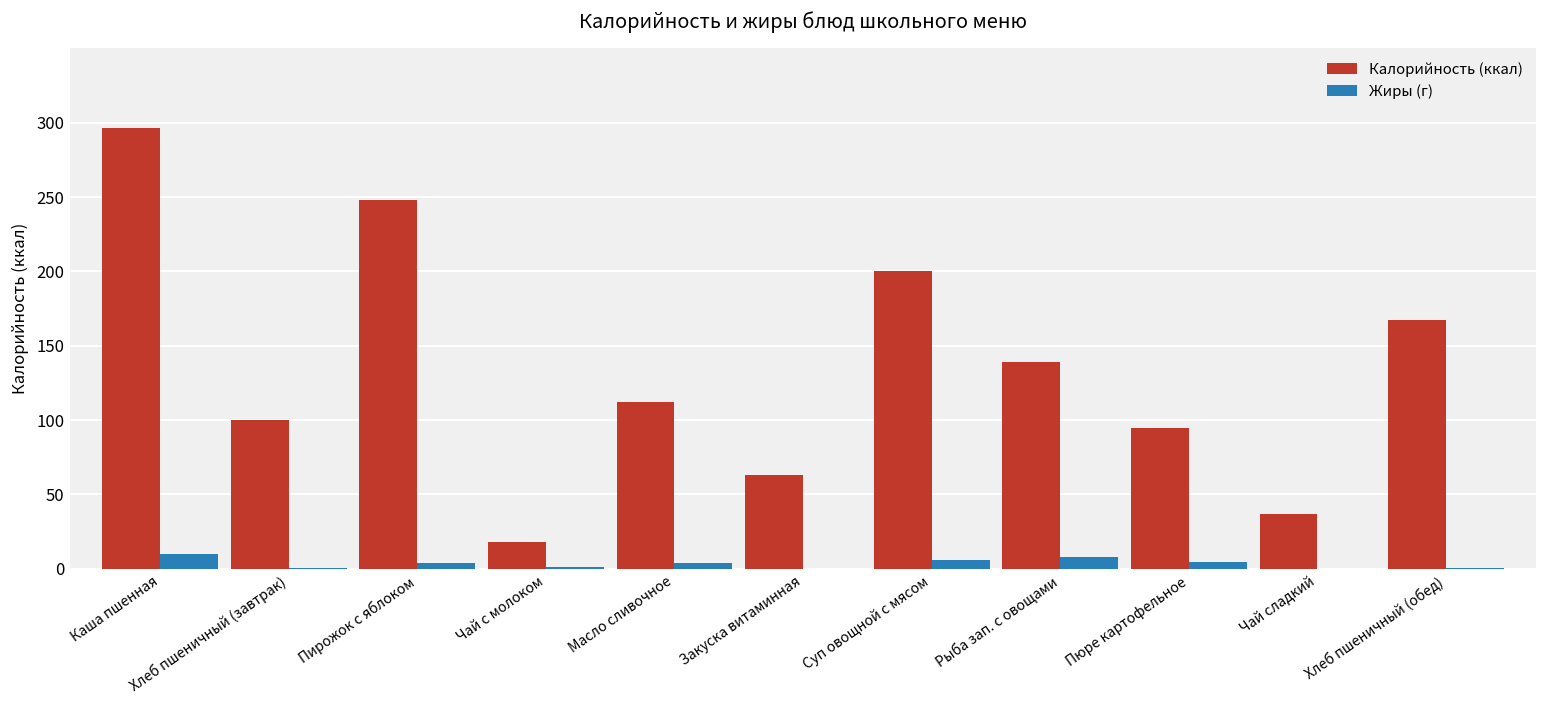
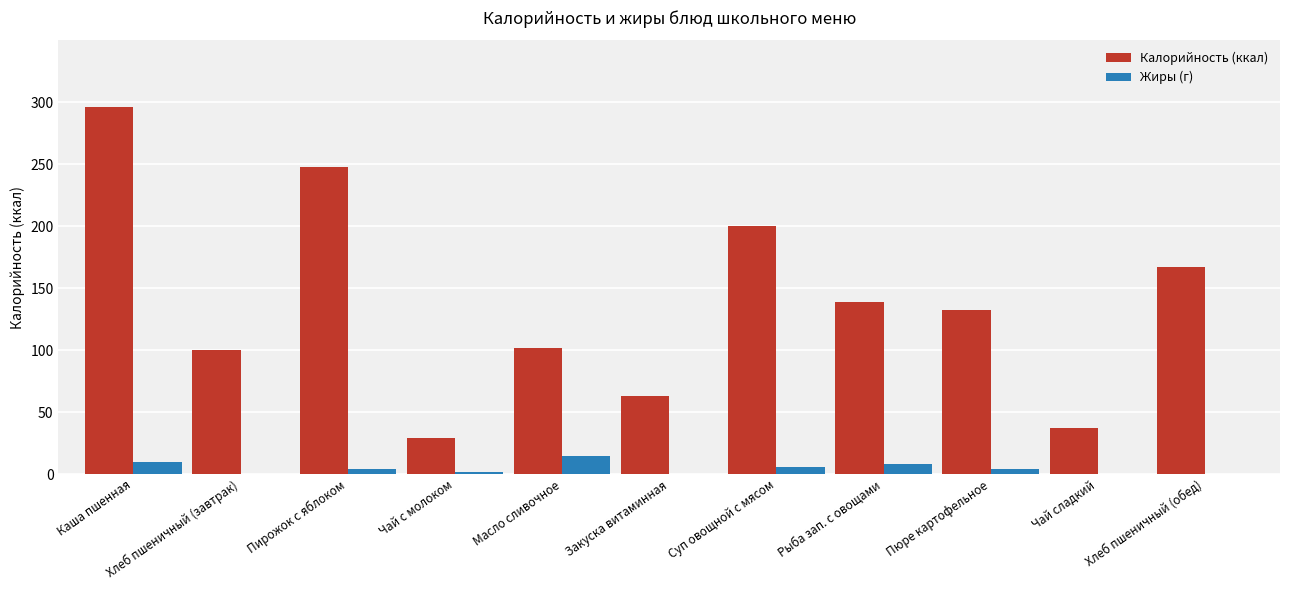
Калорийность (ккал), Чай с молоком: 18 -> 29
Калорийность (ккал), Масло сливочное: 112 -> 102
Жиры (г), Масло сливочное: 4 -> 14
Калорийность (ккал), Пюре картофельное: 95 -> 132
